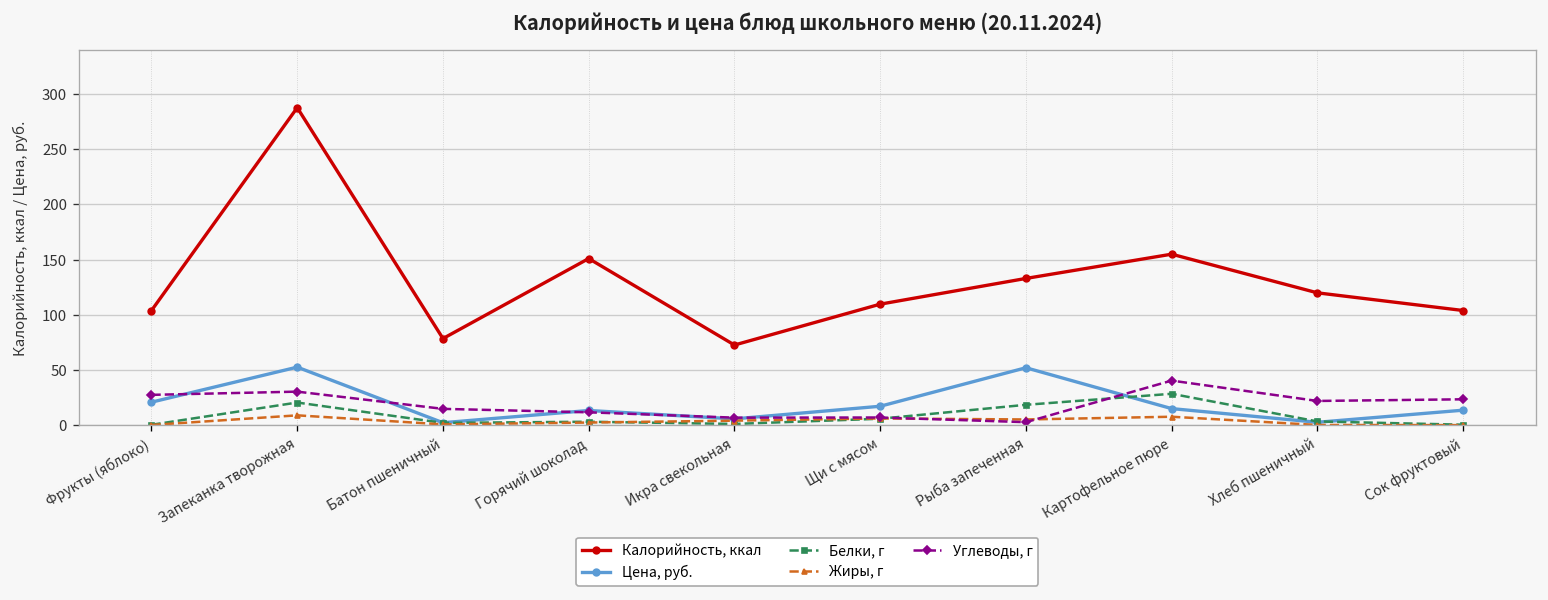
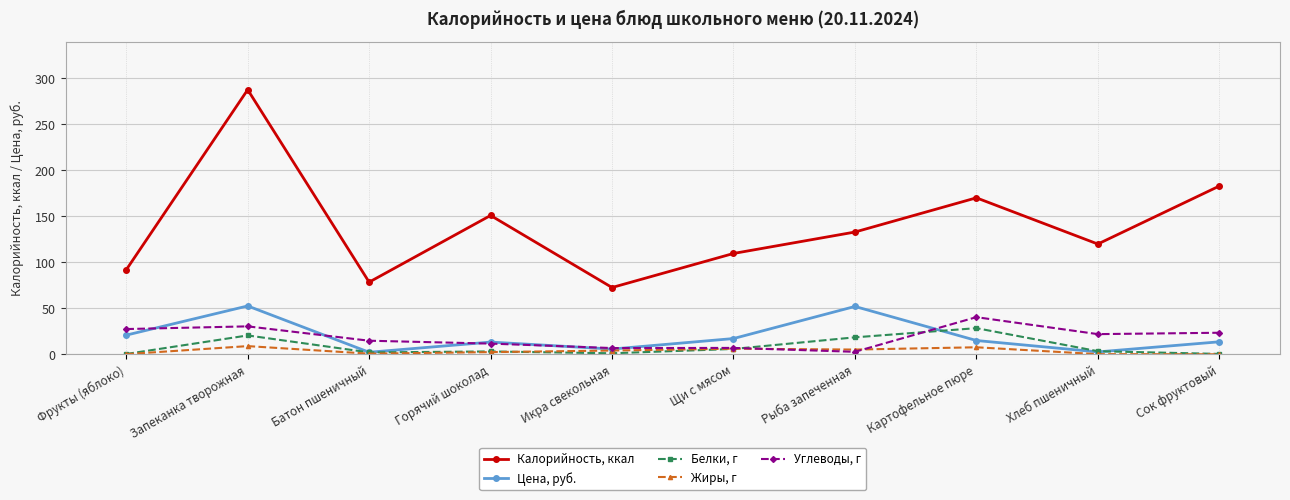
Калорийность, ккал, Фрукты (яблоко): 100 -> 90
Калорийность, ккал, Картофельное пюре: 160 -> 170
Калорийность, ккал, Сок фруктовый: 100 -> 180
